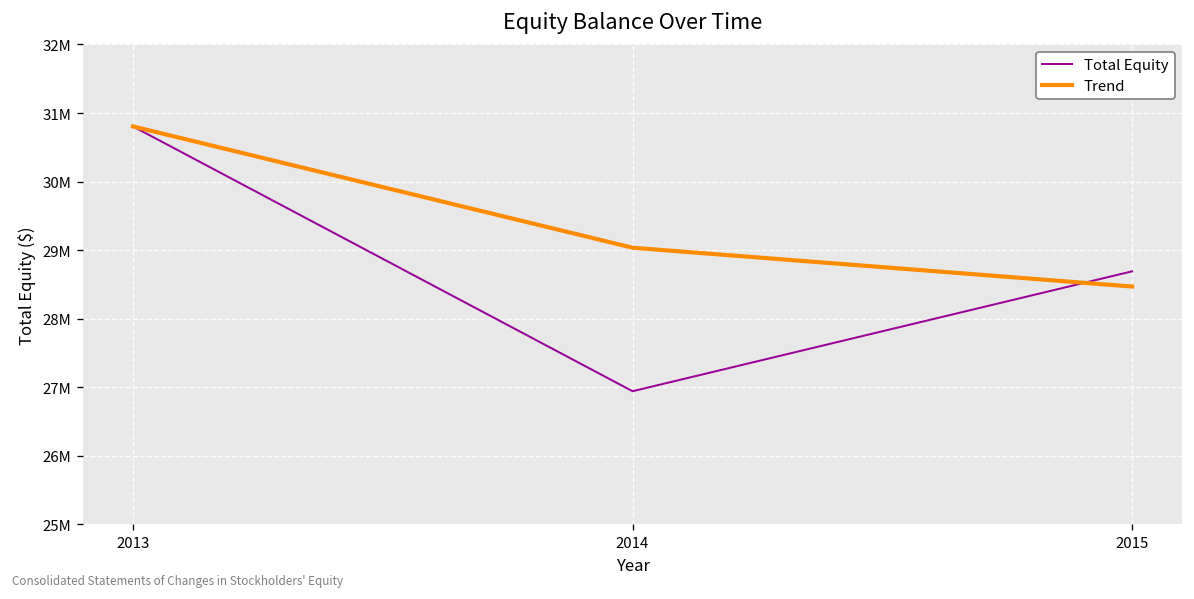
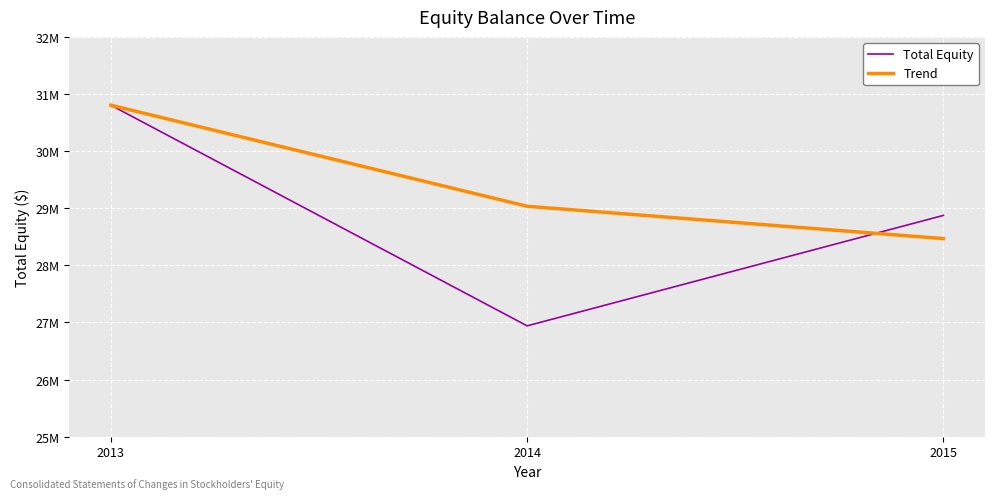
Total Equity, 2015: 28700000 -> 28900000
